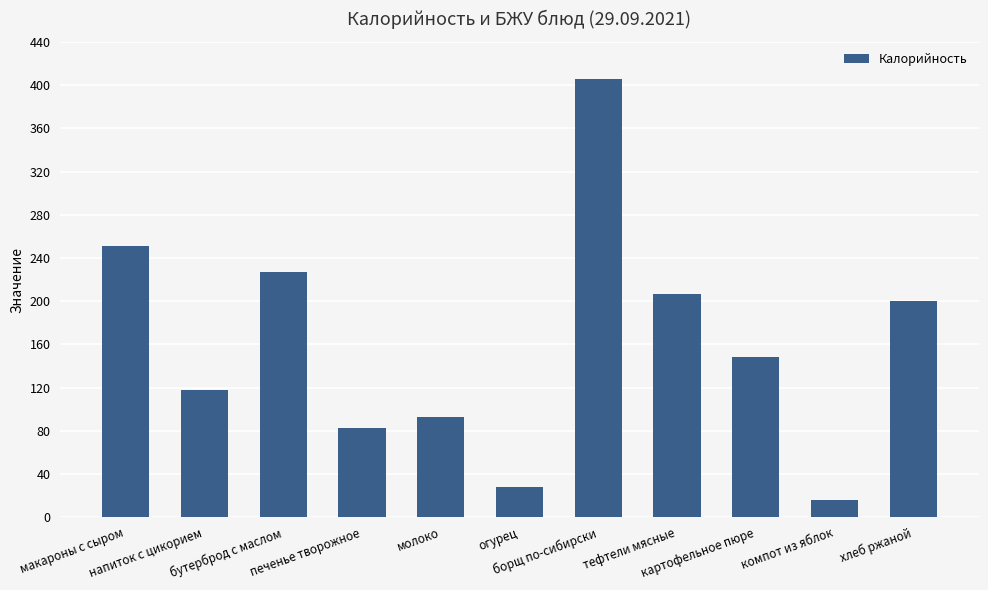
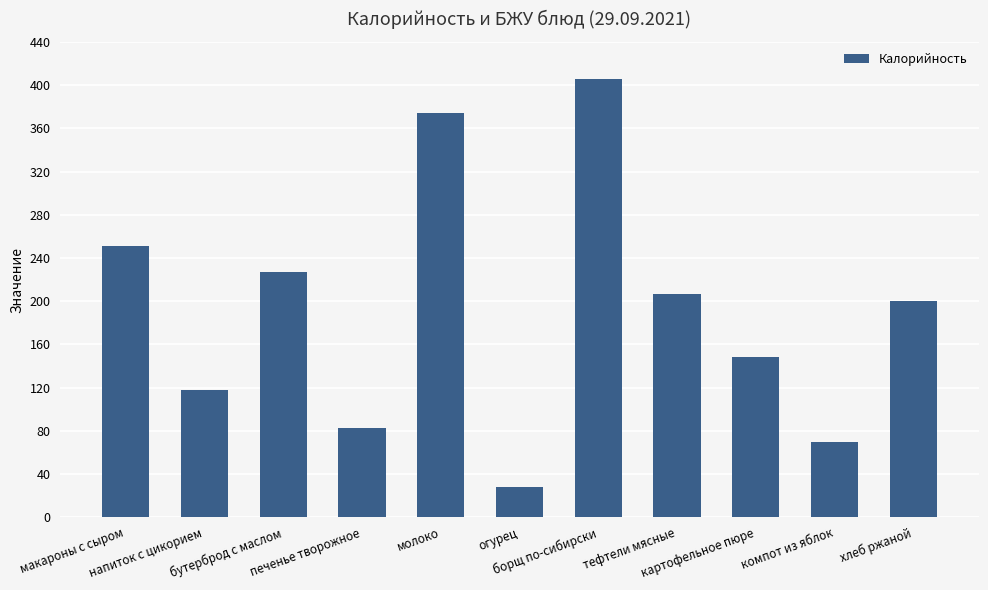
молоко: 93 -> 374
компот из яблок: 16 -> 69
